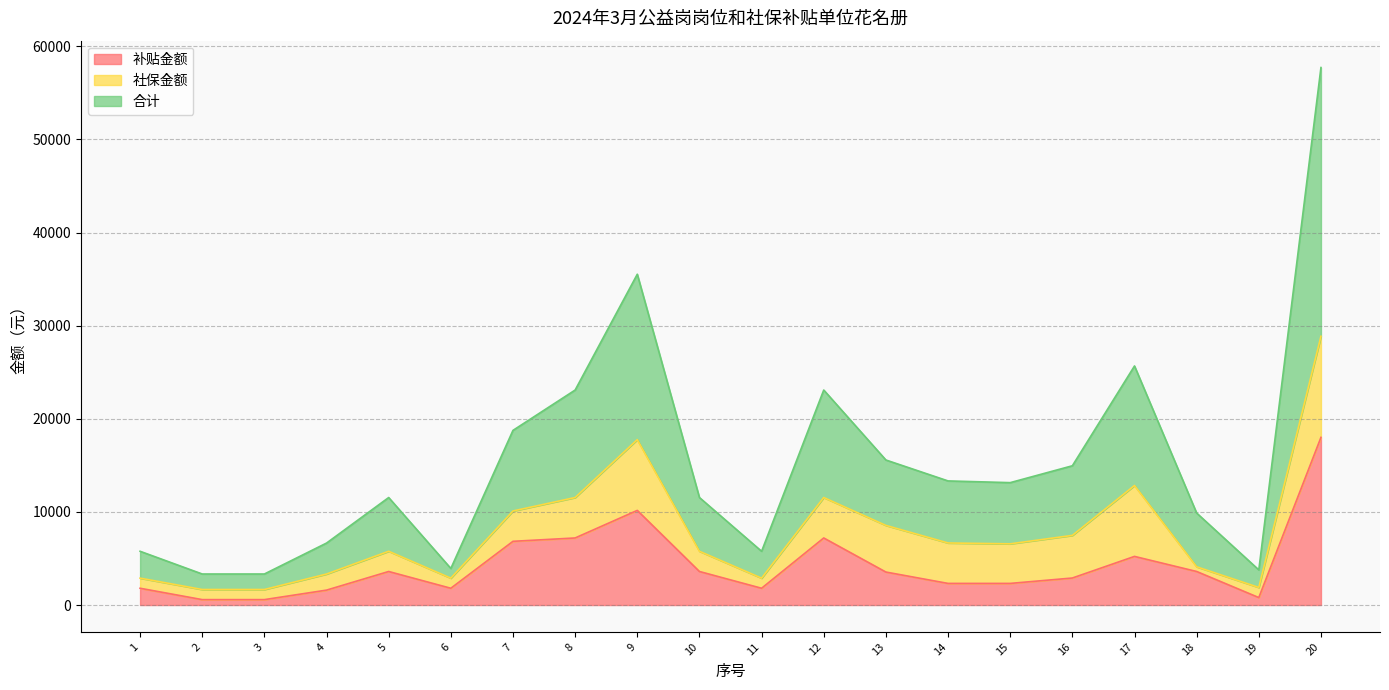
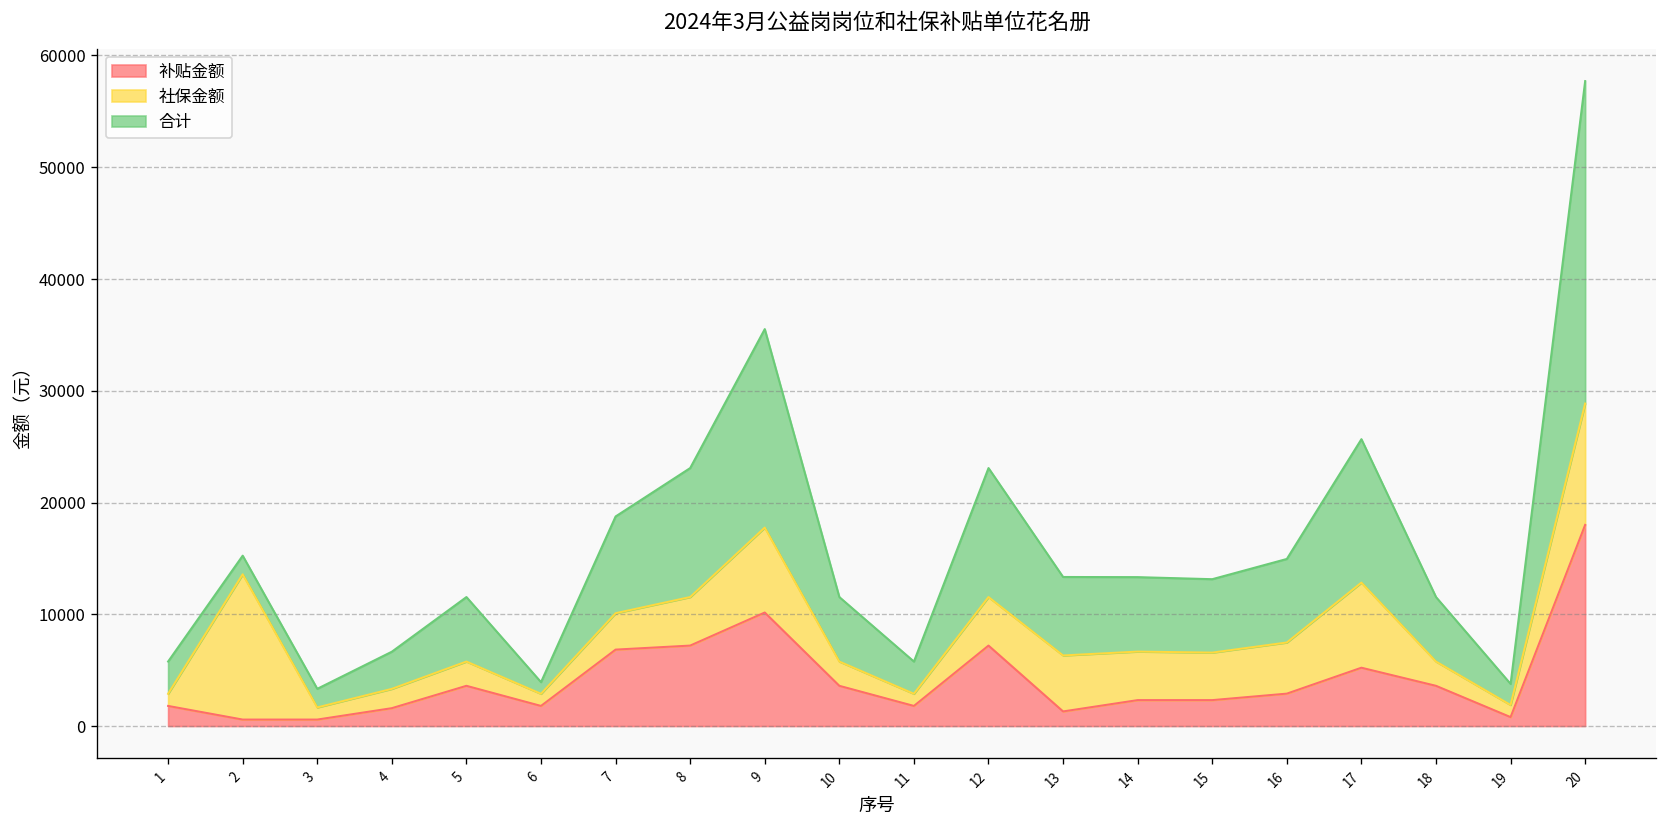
社保金额, 2: 1000 -> 13000
补贴金额, 13: 4000 -> 1000
社保金额, 18: 1000 -> 2000
